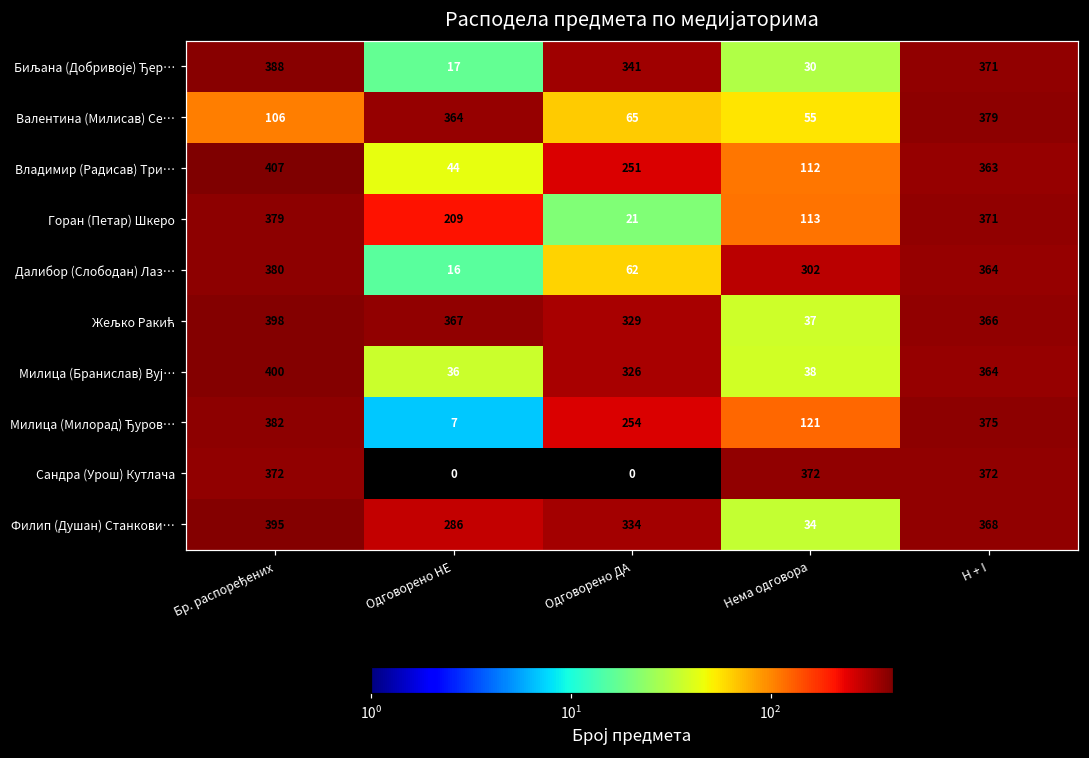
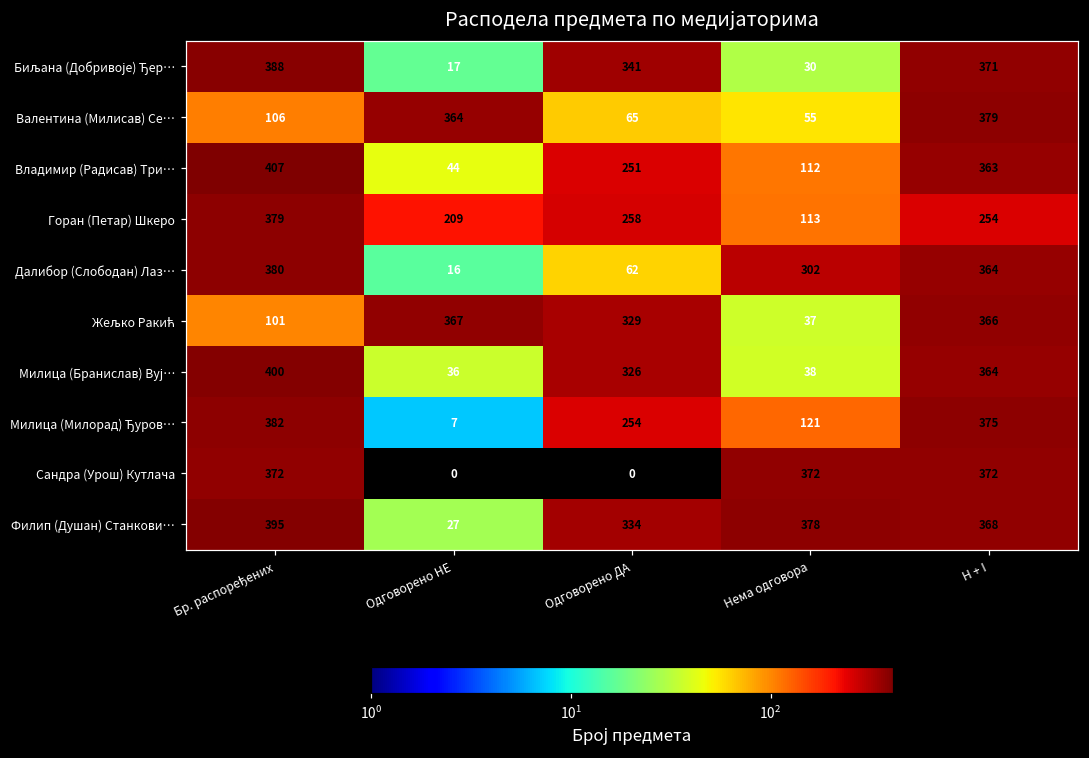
Горан (Петар) Шкеро, Одговорено ДА: 21 -> 258
Горан (Петар) Шкеро, H + I: 371 -> 254
Жељко Ракић, Бр. распоређених: 398 -> 101
Филип (Душан) Станкови…, Одговорено НЕ: 286 -> 27
Филип (Душан) Станкови…, Нема одговора: 34 -> 378
